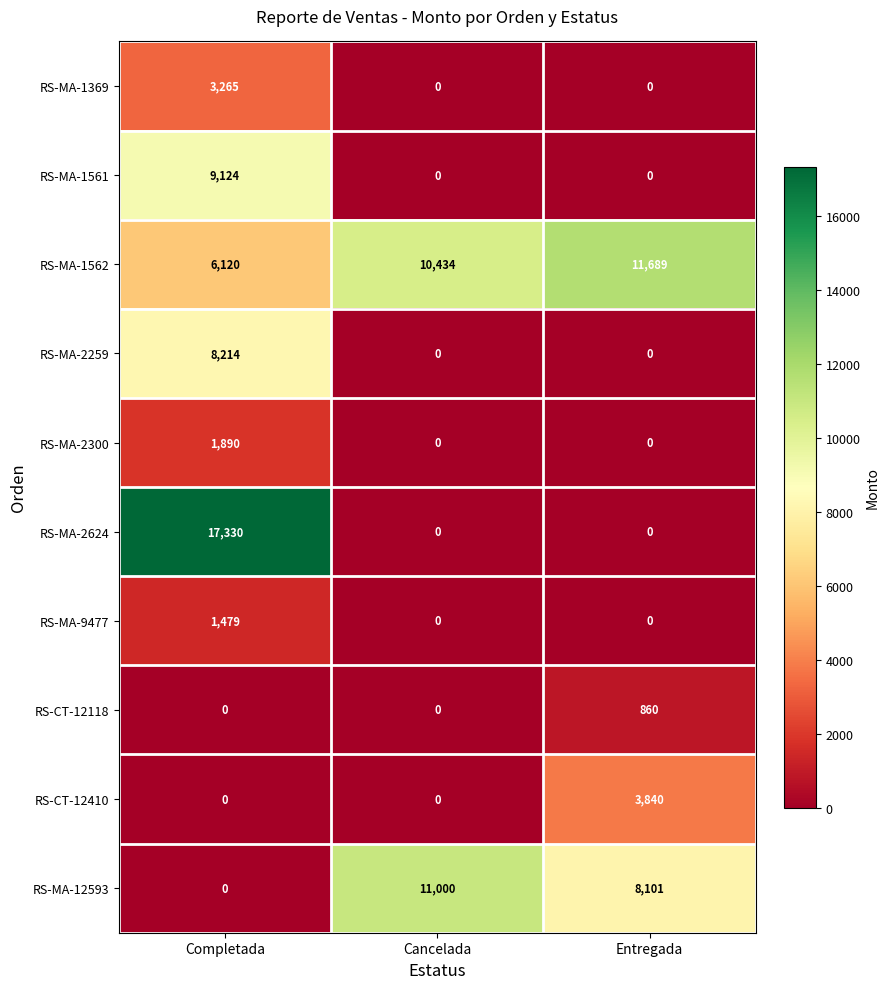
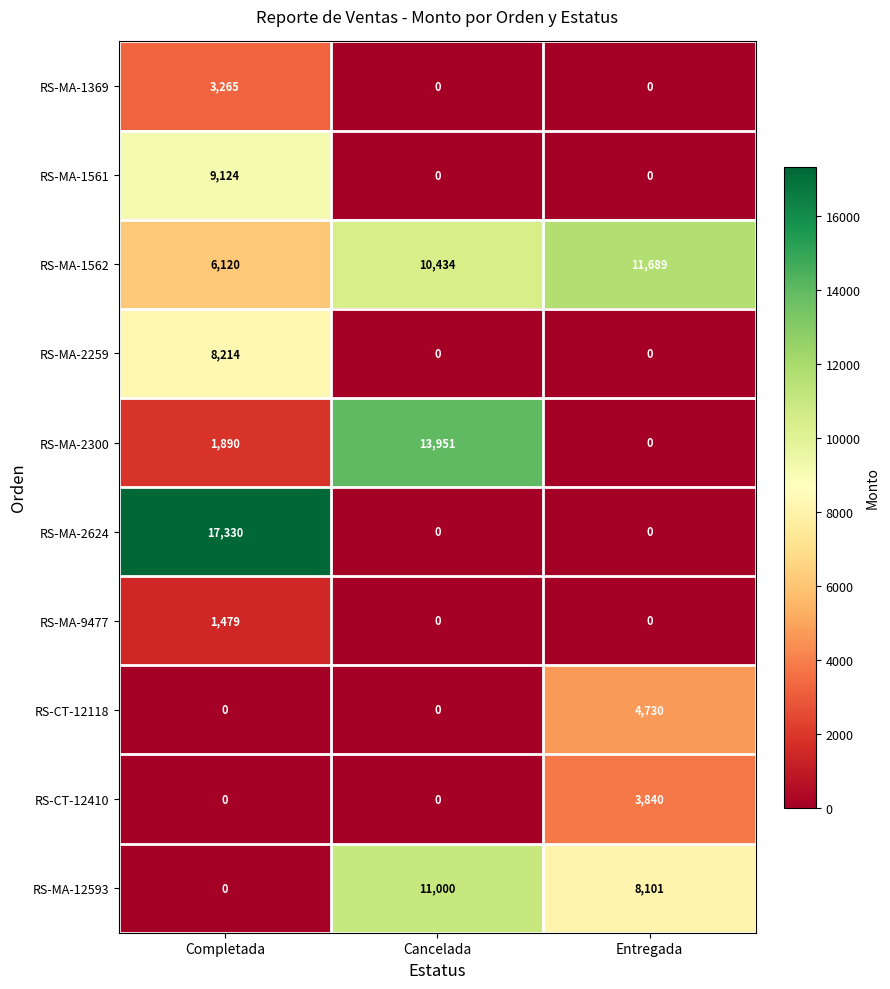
RS-MA-2300, Cancelada: 0 -> 13,951
RS-CT-12118, Entregada: 860 -> 4,730
